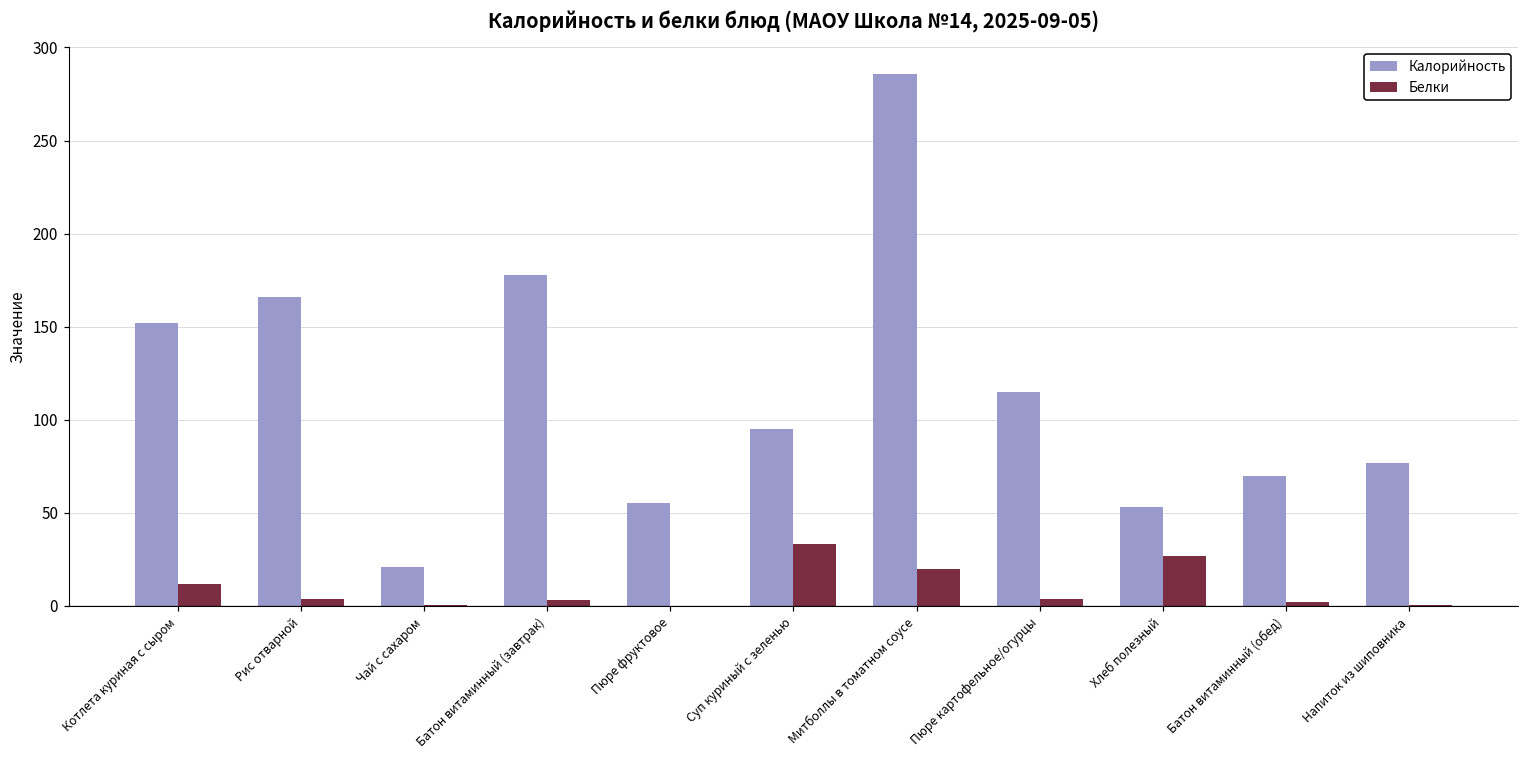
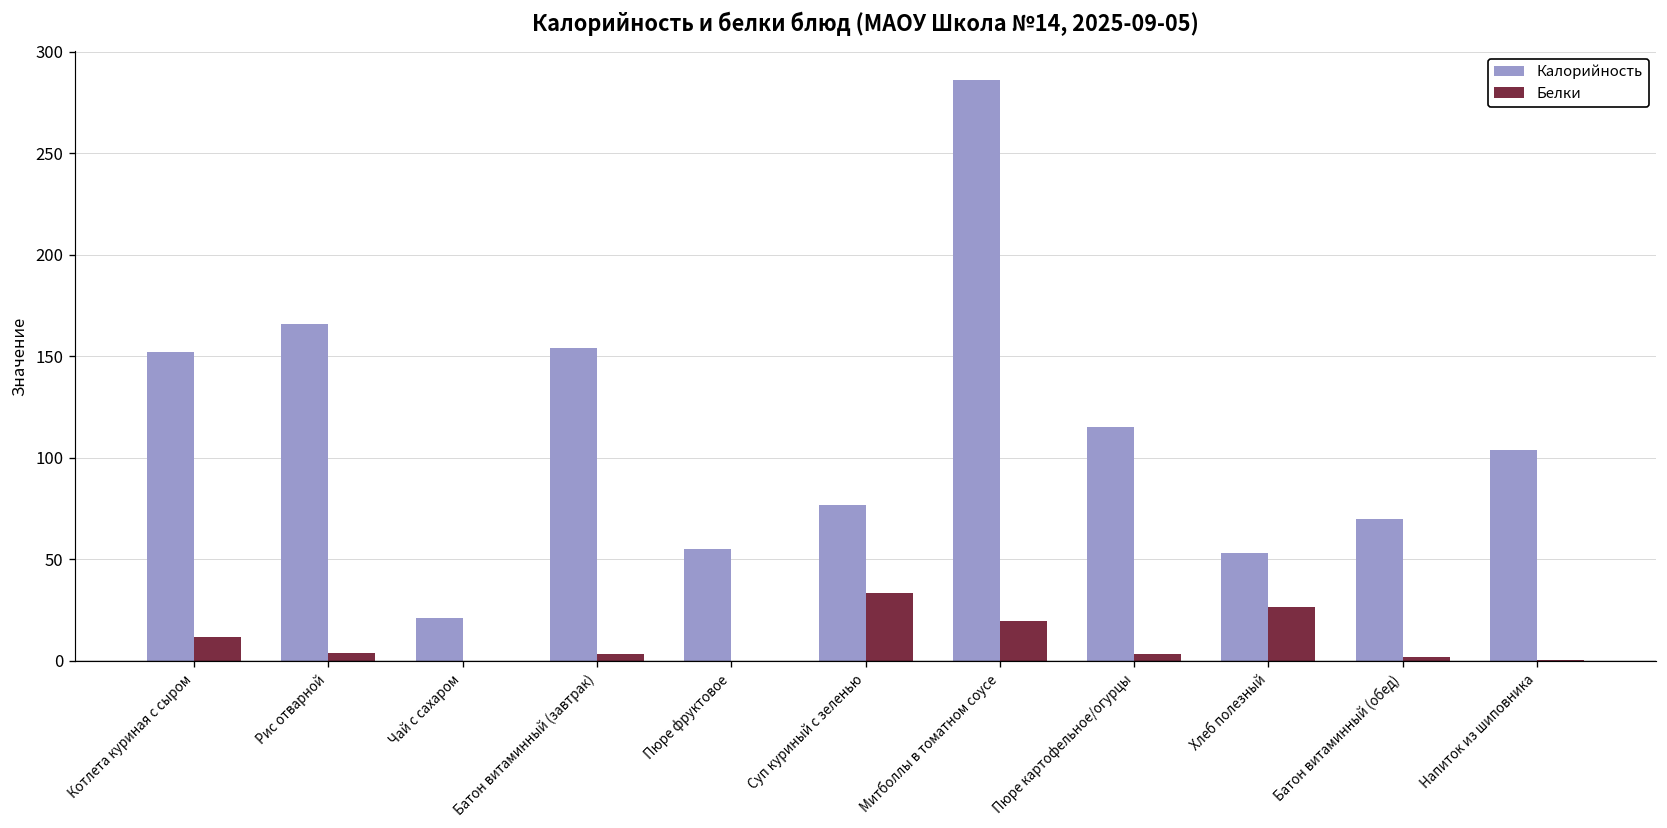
Калорийность, Батон витаминный (завтрак): 178 -> 154
Калорийность, Суп куриный с зеленью: 95 -> 77
Калорийность, Напиток из шиповника: 77 -> 104
